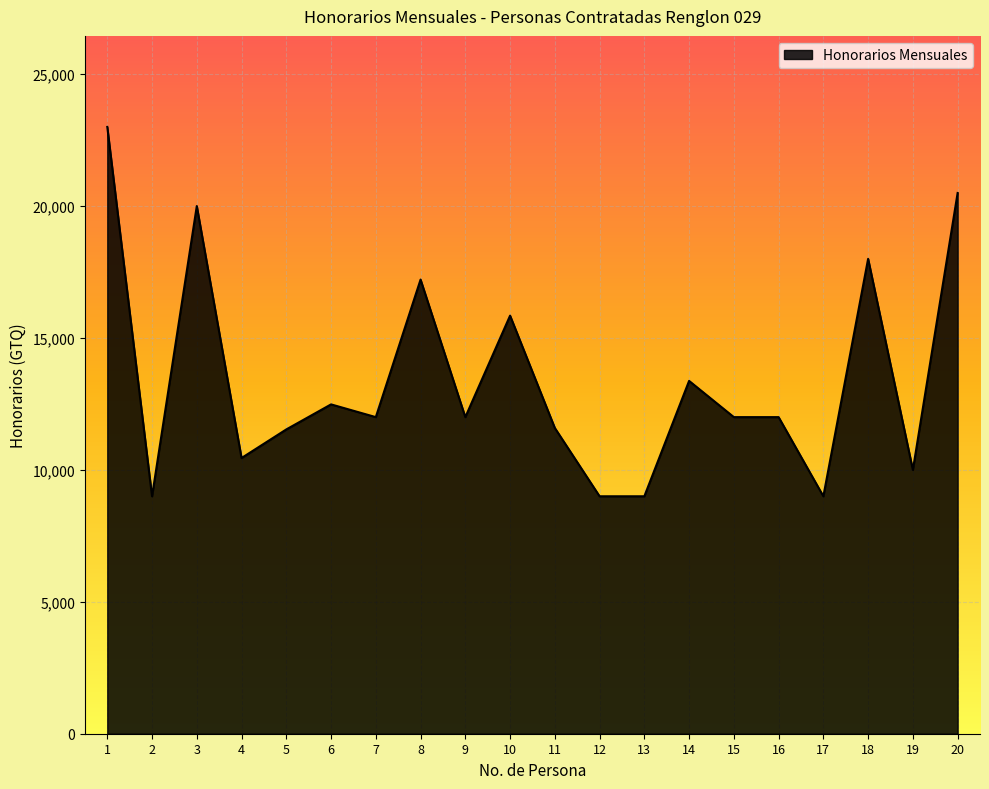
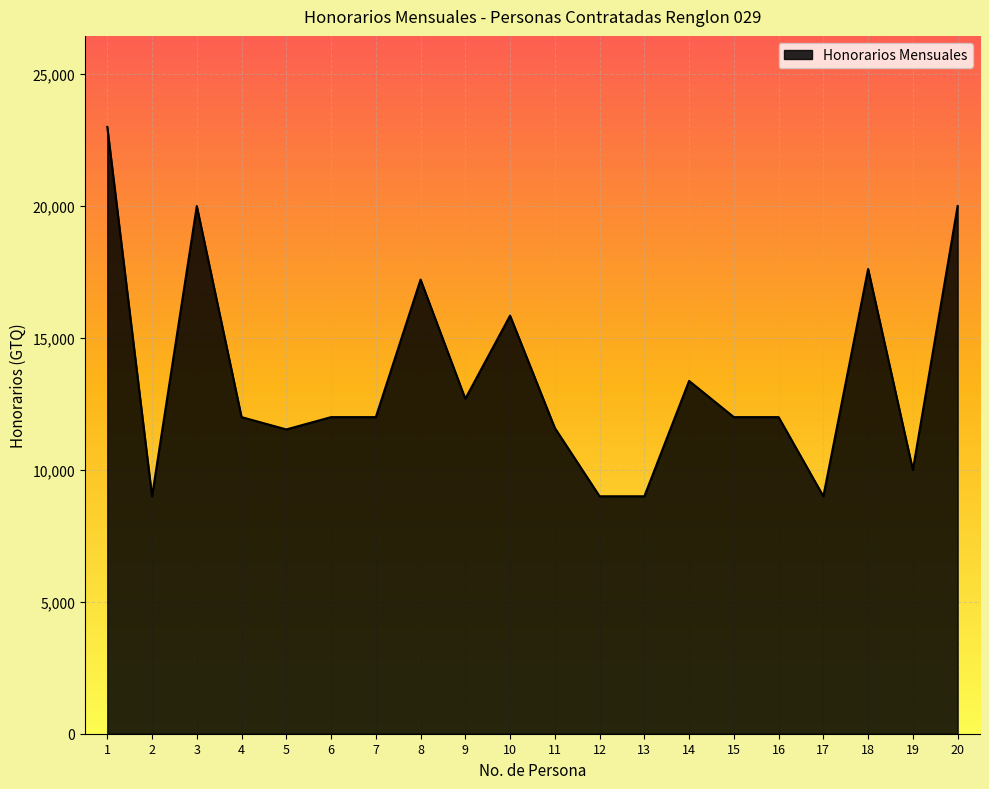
4: 10,500 -> 12,000
6: 12,500 -> 12,000
9: 12,000 -> 12,700
18: 18,000 -> 17,600
20: 20,500 -> 20,000
